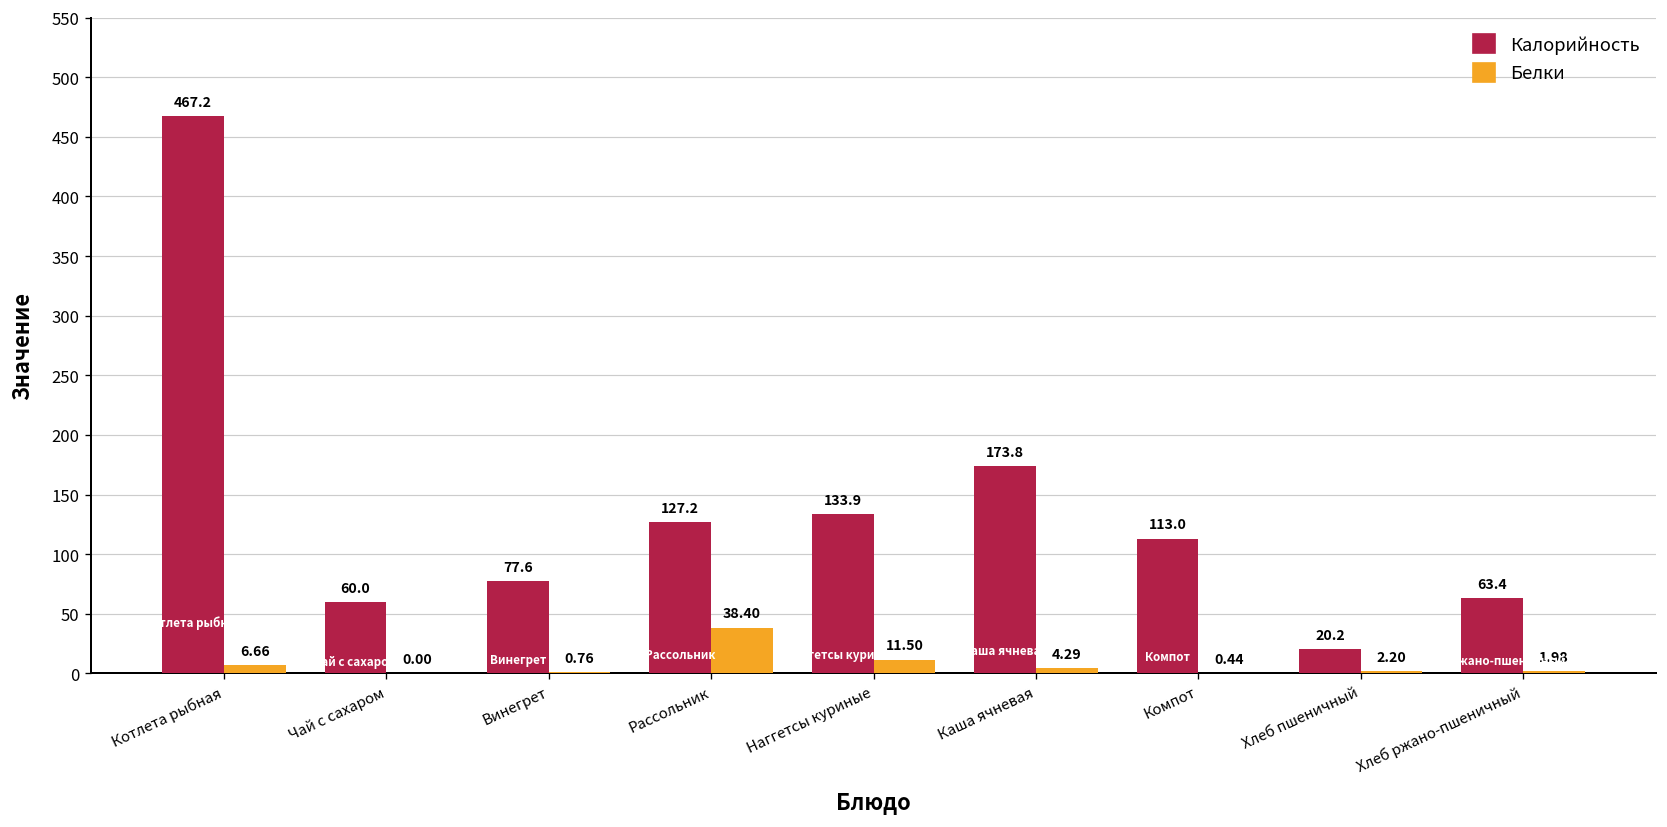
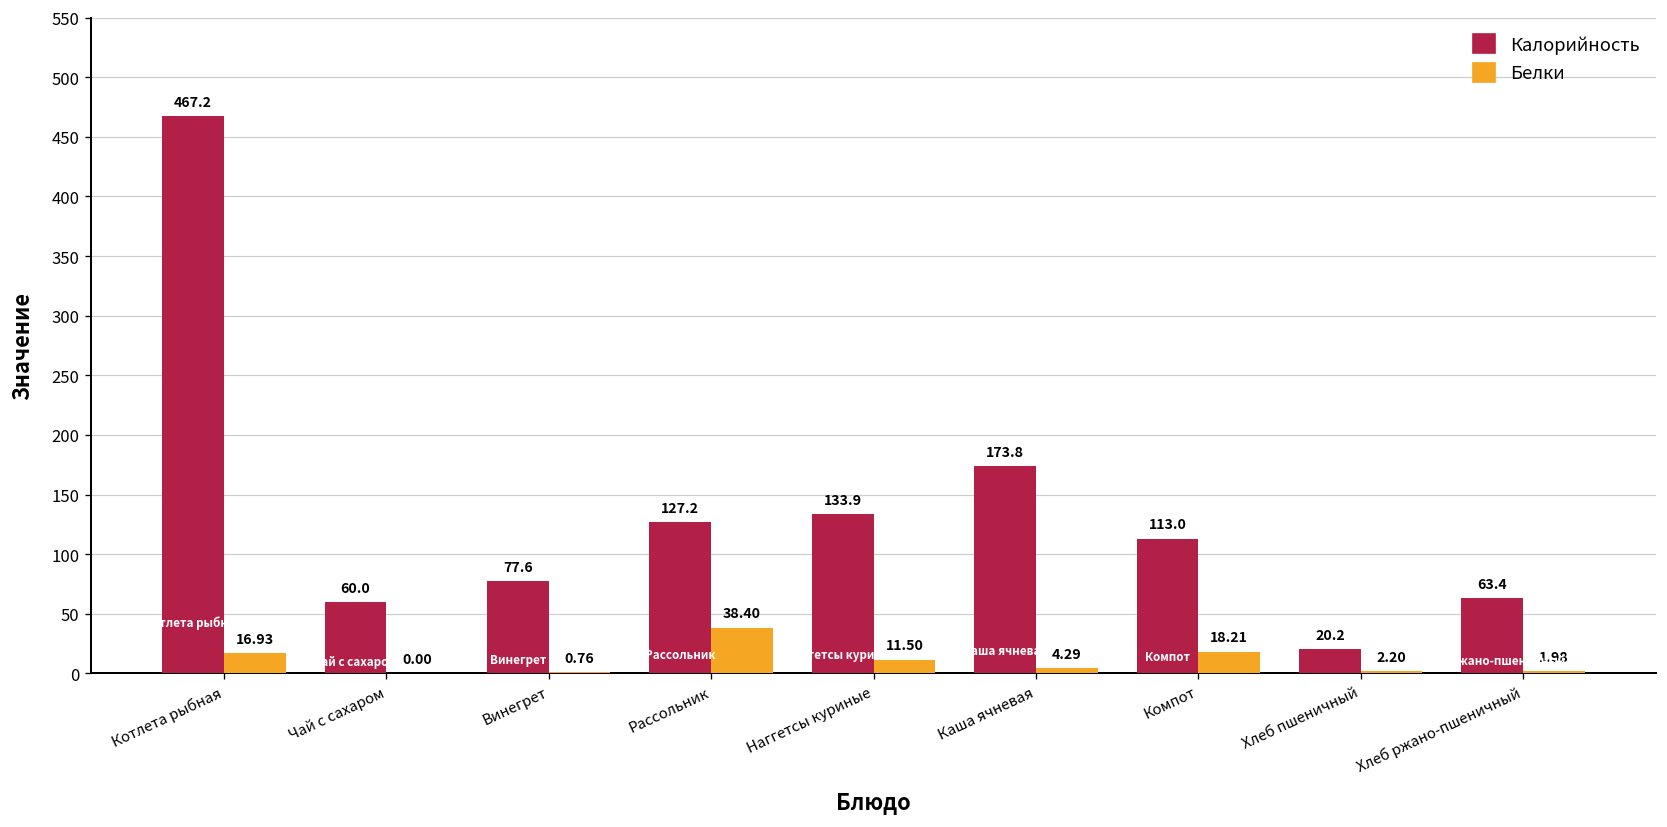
Белки, Котлета рыбная: 6.66 -> 16.93
Белки, Компот: 0.44 -> 18.21
